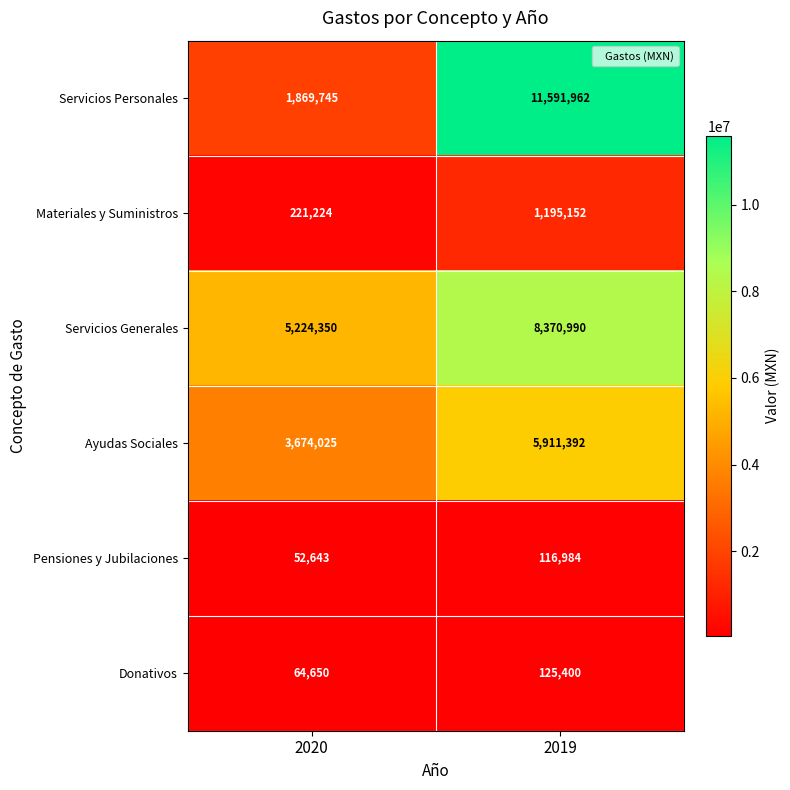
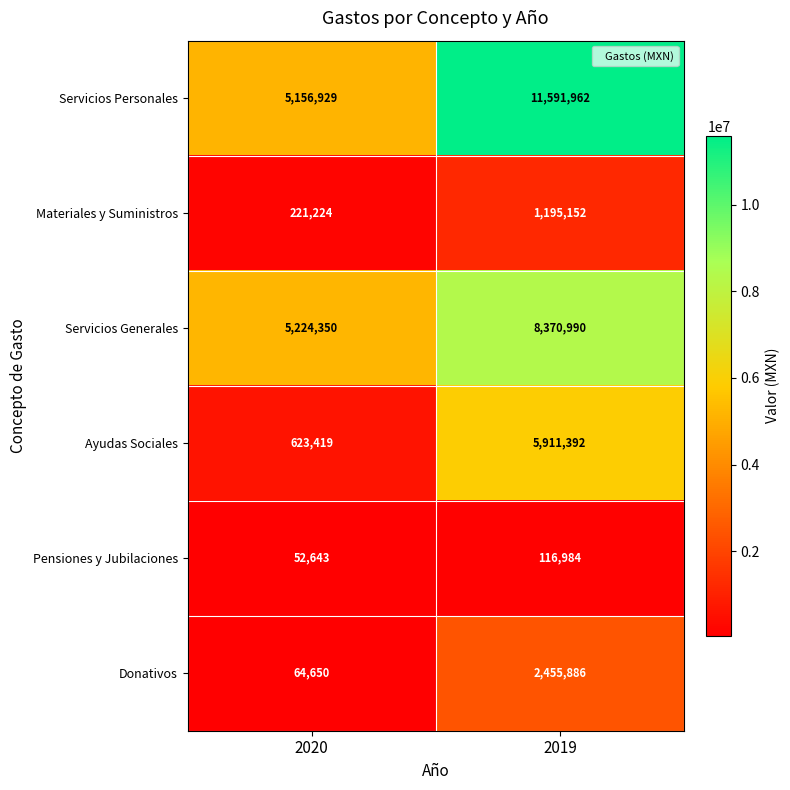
Servicios Personales, 2020: 1,869,745 -> 5,156,929
Ayudas Sociales, 2020: 3,674,025 -> 623,419
Donativos, 2019: 125,400 -> 2,455,886
